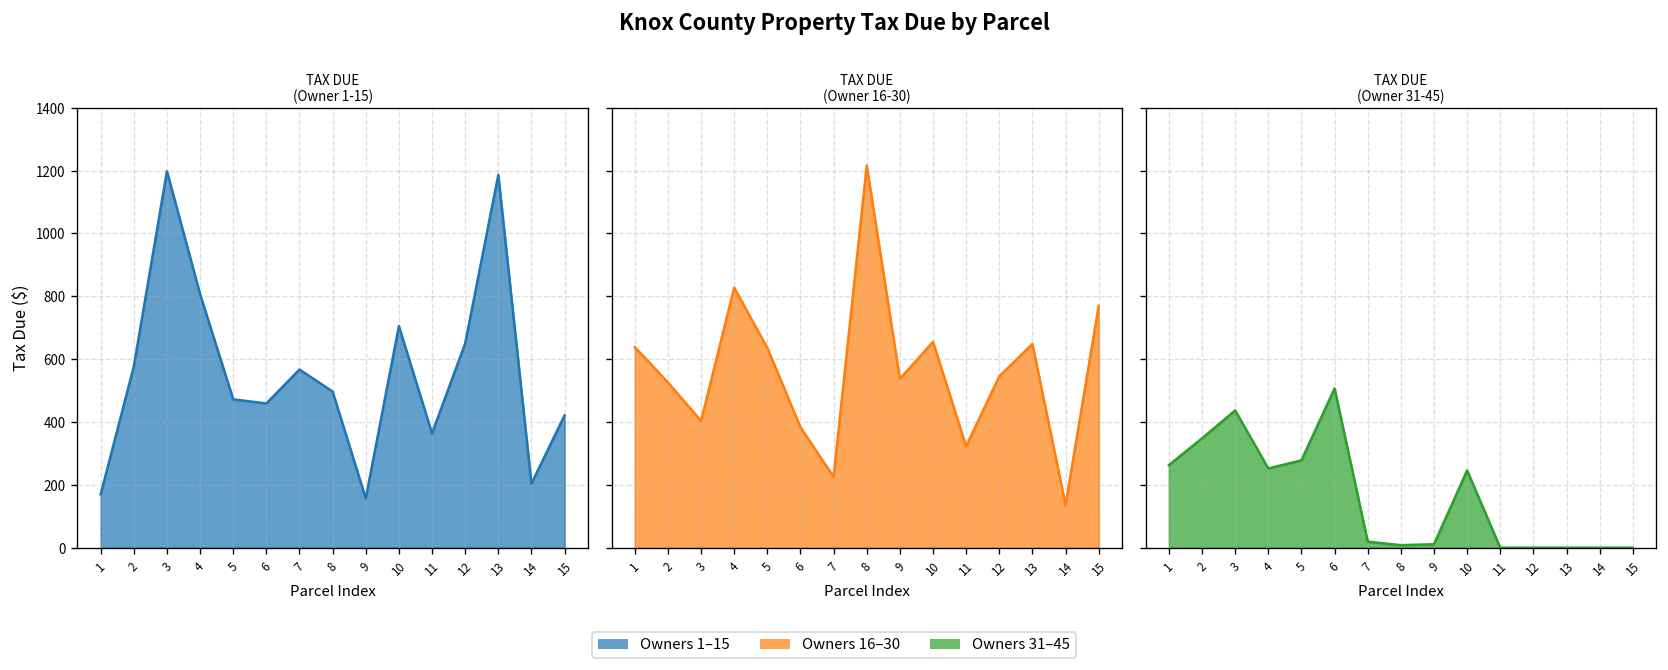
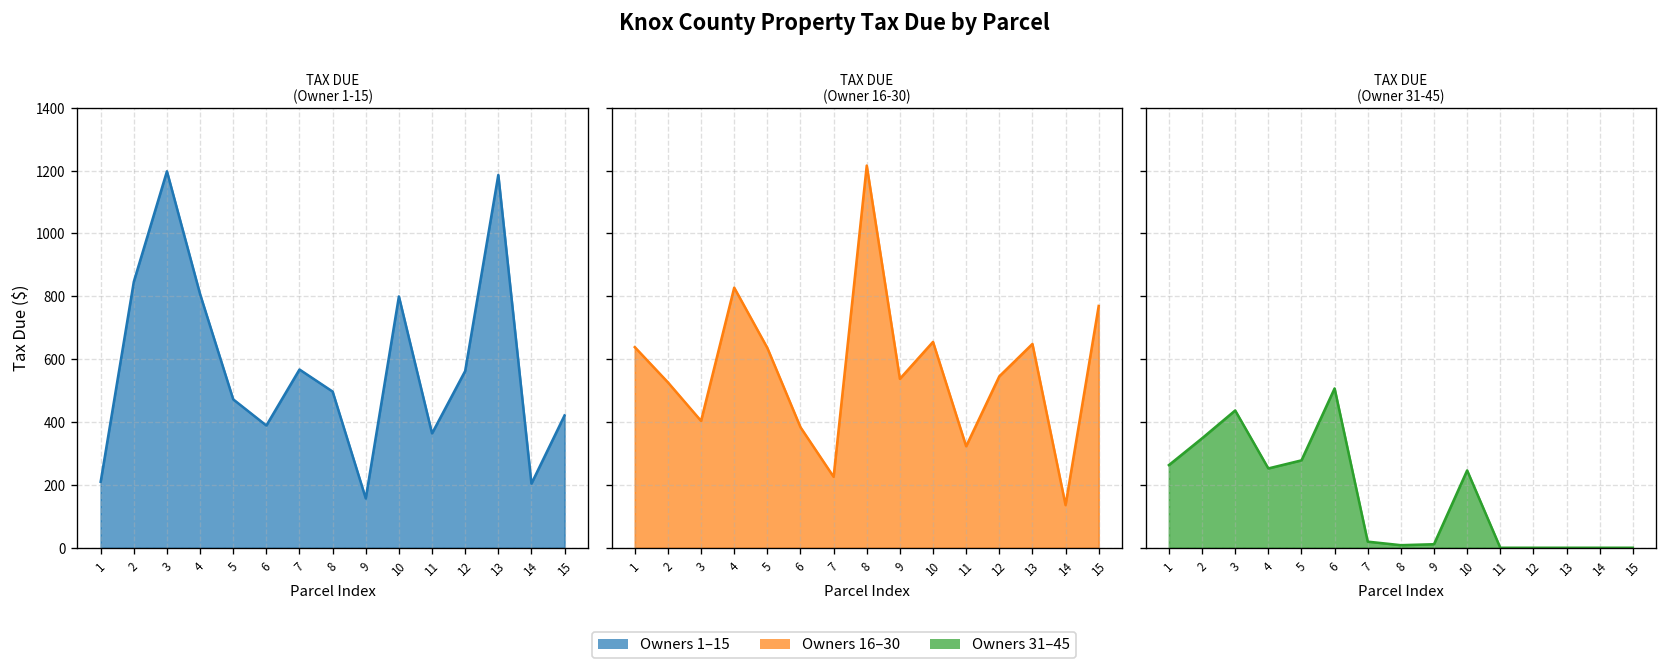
TAX DUE (Owner 1-15), 1: 170 -> 210
TAX DUE (Owner 1-15), 2: 580 -> 850
TAX DUE (Owner 1-15), 6: 460 -> 390
TAX DUE (Owner 1-15), 10: 710 -> 800
TAX DUE (Owner 1-15), 12: 650 -> 560
